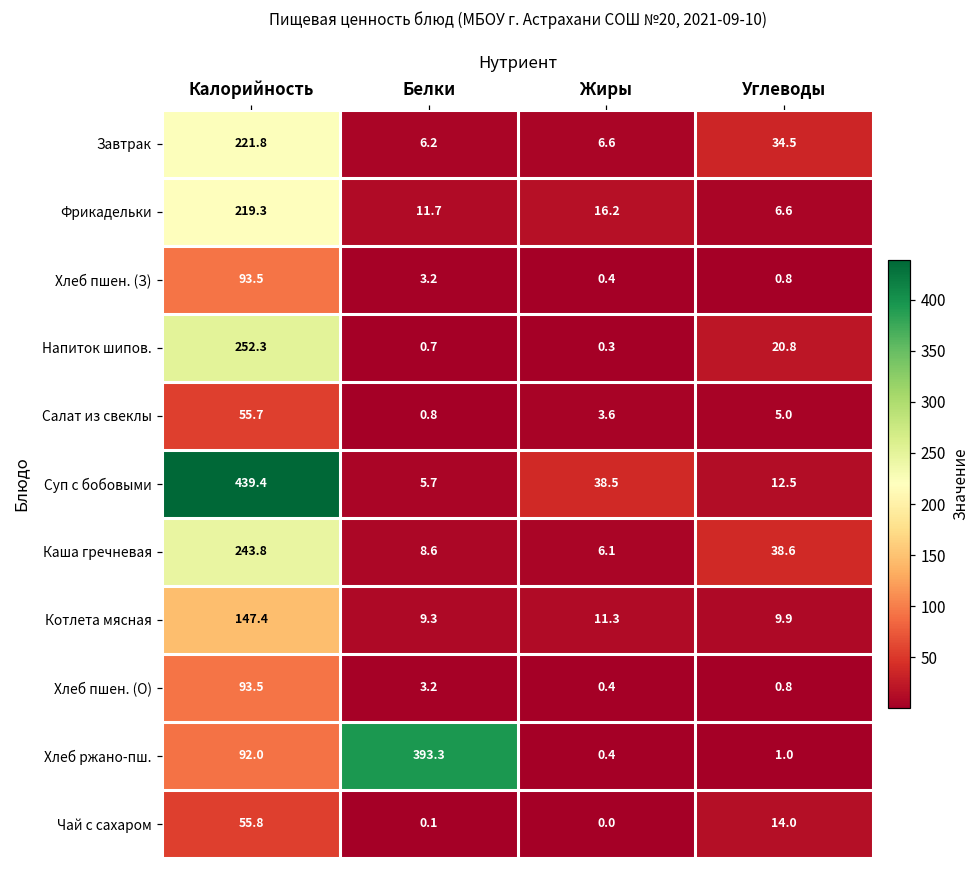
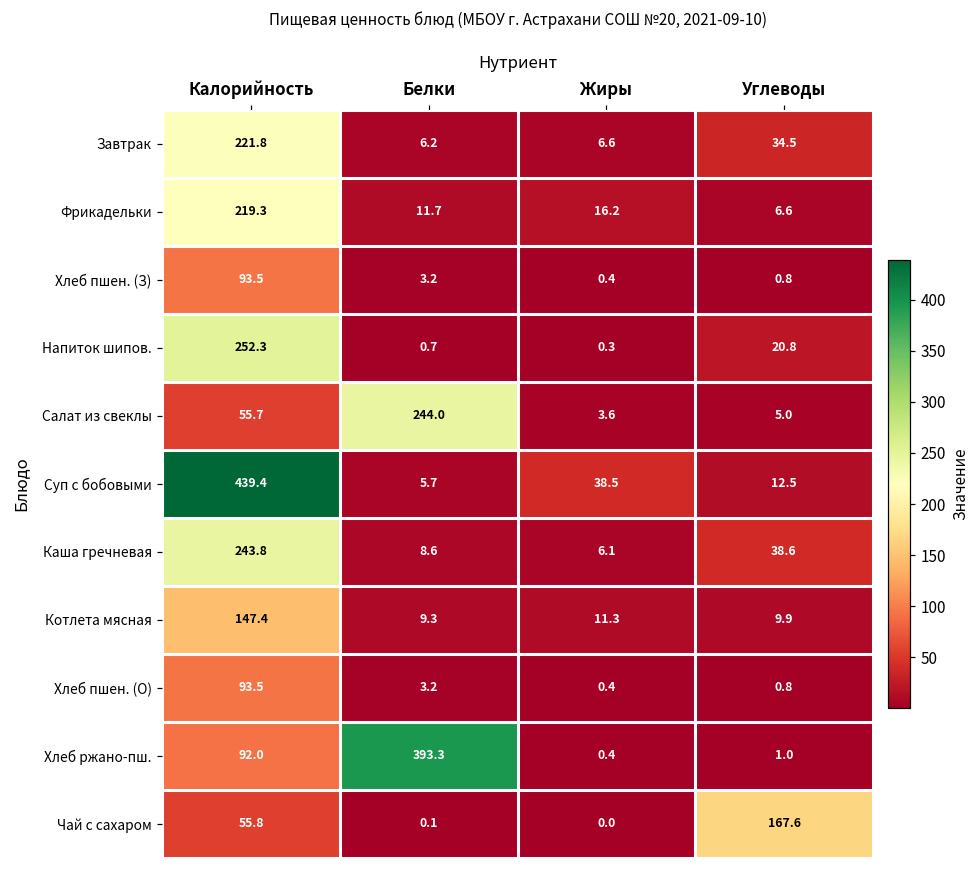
Салат из свеклы, Белки: 0.8 -> 244.0
Чай с сахаром, Углеводы: 14.0 -> 167.6
